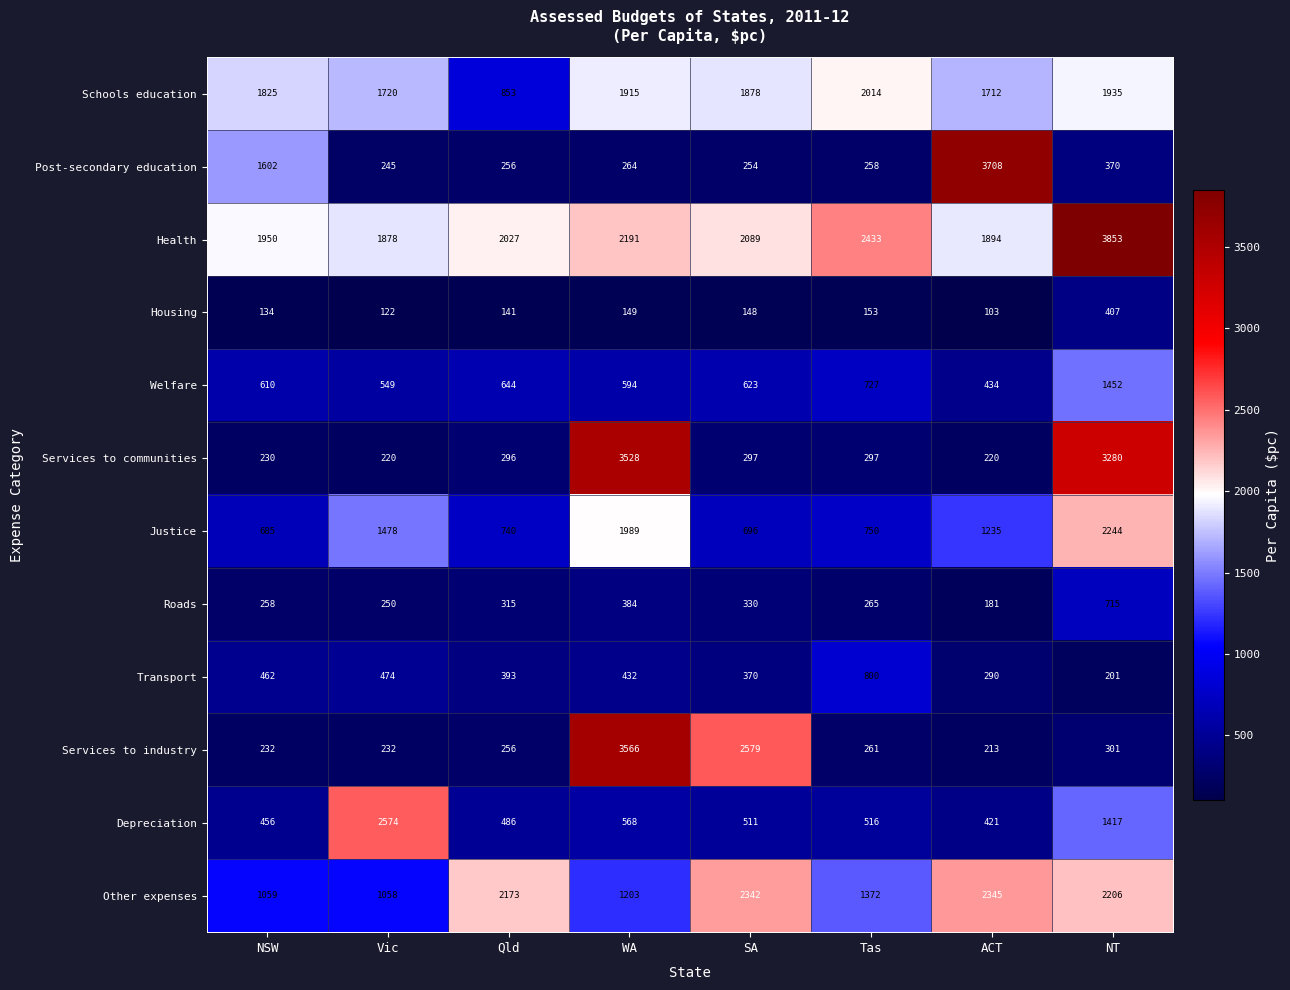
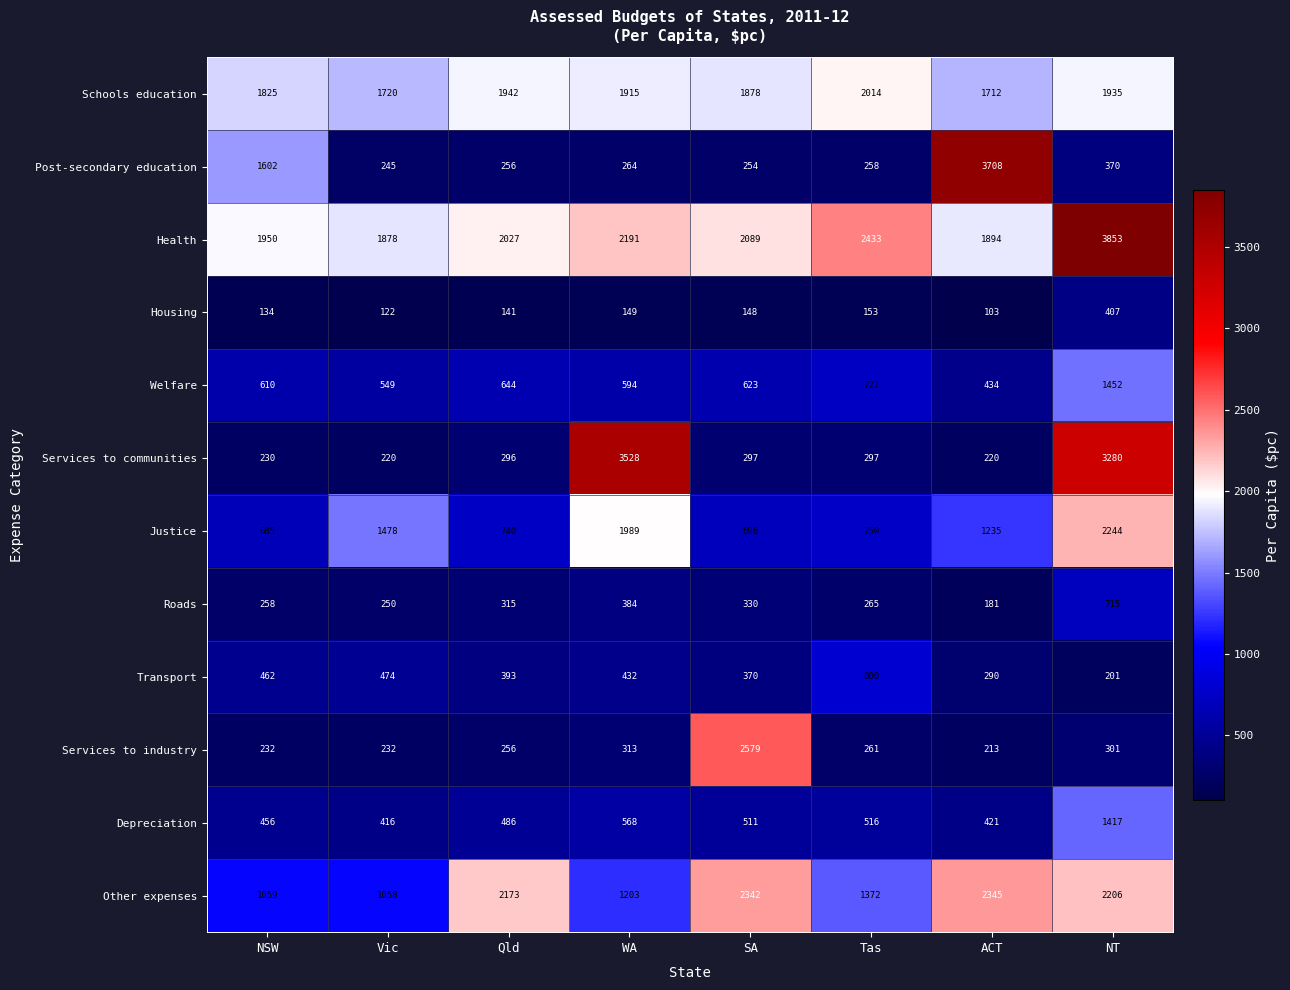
Schools education, Qld: 853 -> 1942
Services to industry, WA: 3566 -> 313
Depreciation, Vic: 2574 -> 416
